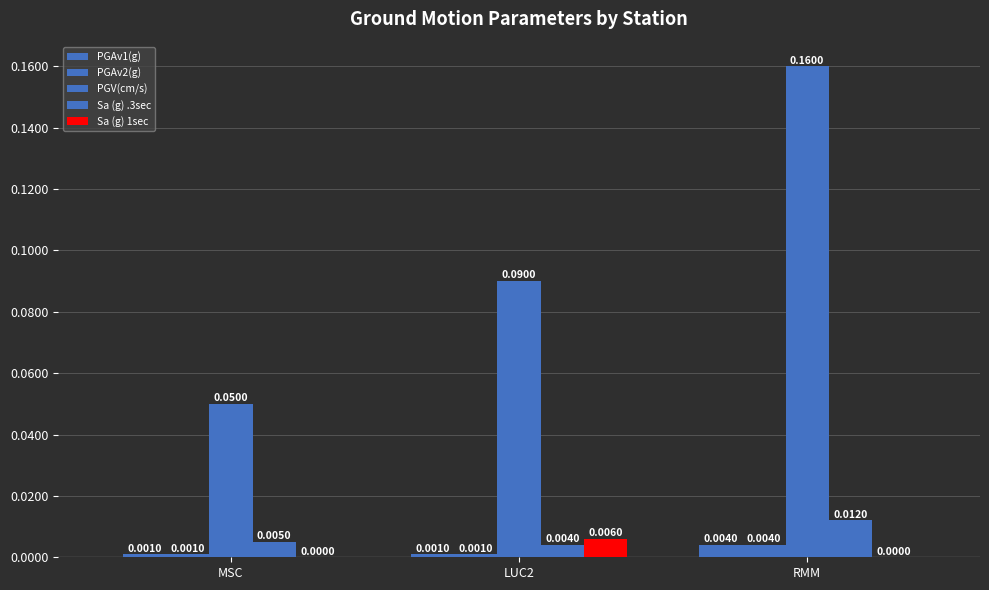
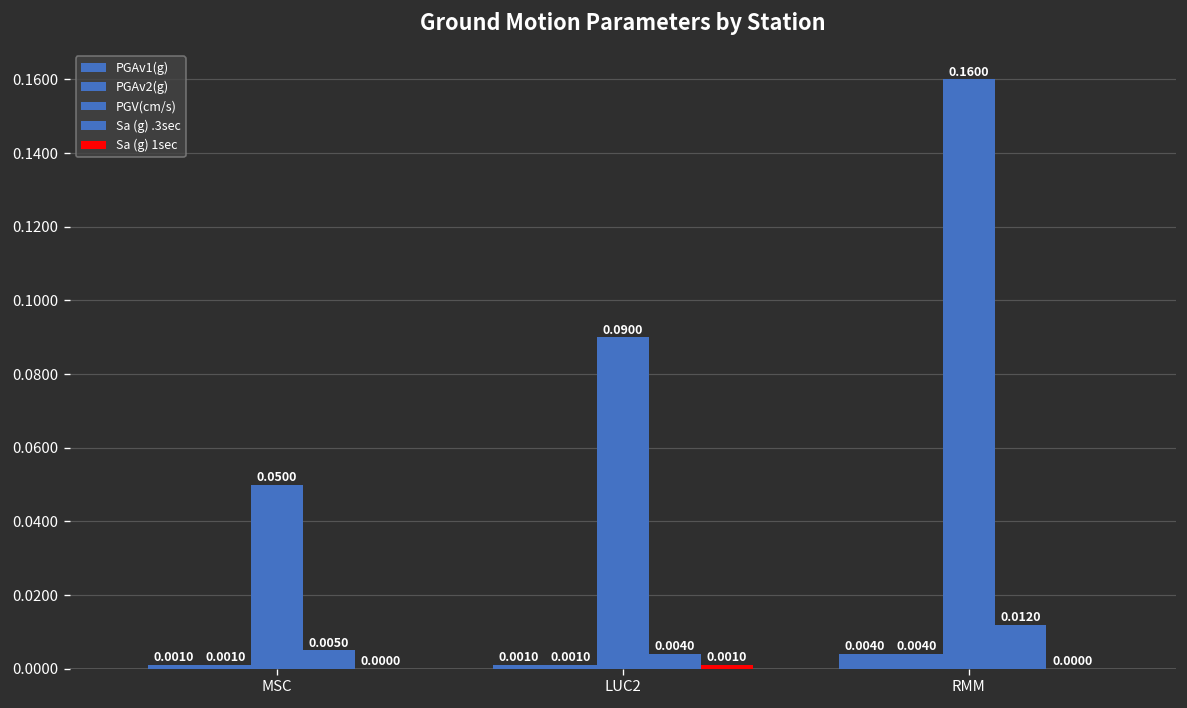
Sa (g) 1sec, LUC2: 0.0060 -> 0.0010
